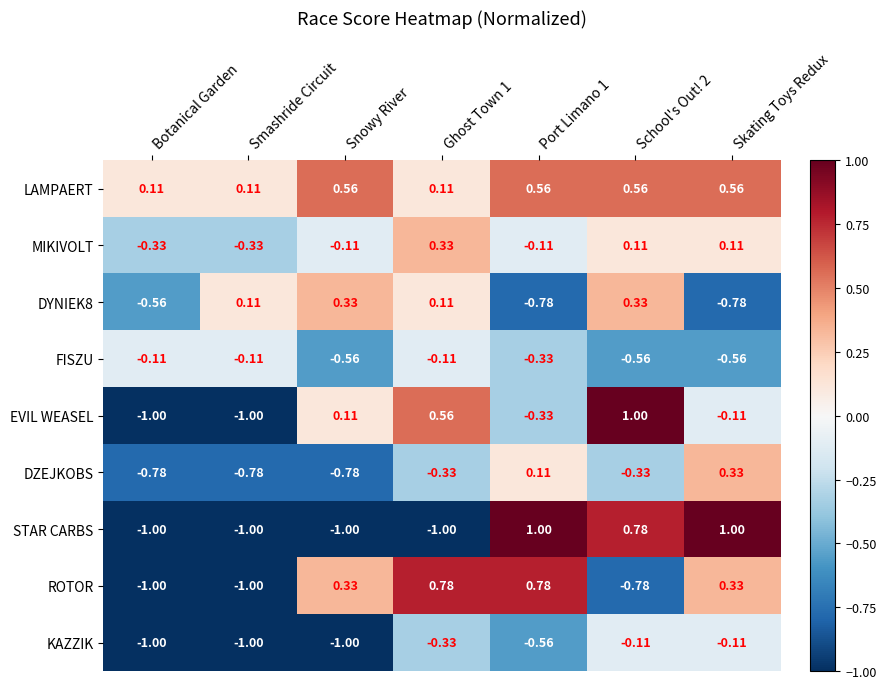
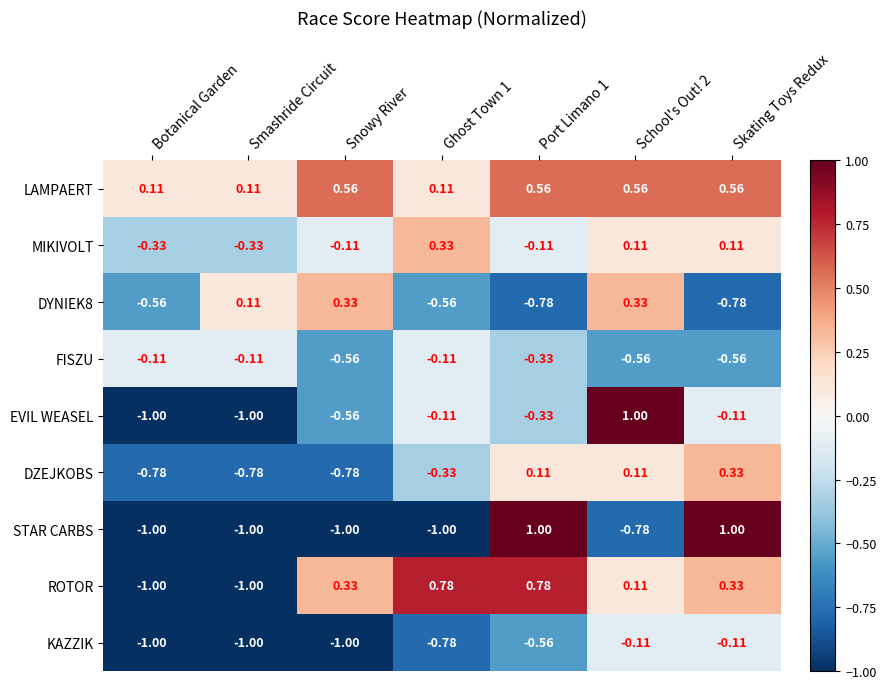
DYNIEK8, Ghost Town 1: 0.11 -> -0.56
EVIL WEASEL, Snowy River: 0.11 -> -0.56
EVIL WEASEL, Ghost Town 1: 0.56 -> -0.11
DZEJKOBS, School's Out! 2: -0.33 -> 0.11
STAR CARBS, School's Out! 2: 0.78 -> -0.78
ROTOR, School's Out! 2: -0.78 -> 0.11
KAZZIK, Ghost Town 1: -0.33 -> -0.78
